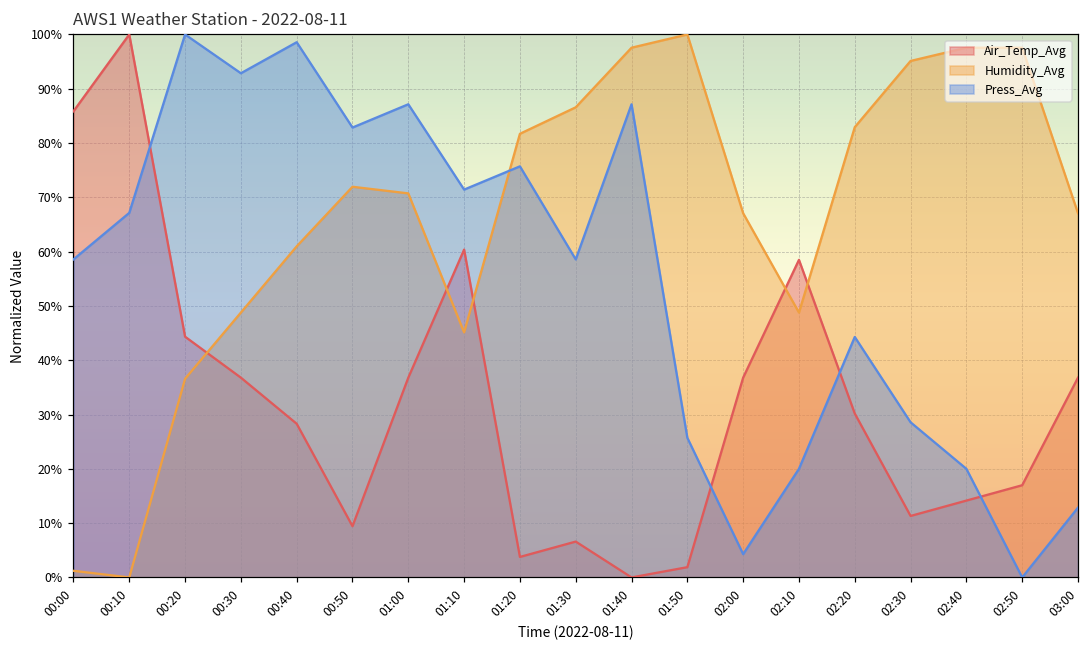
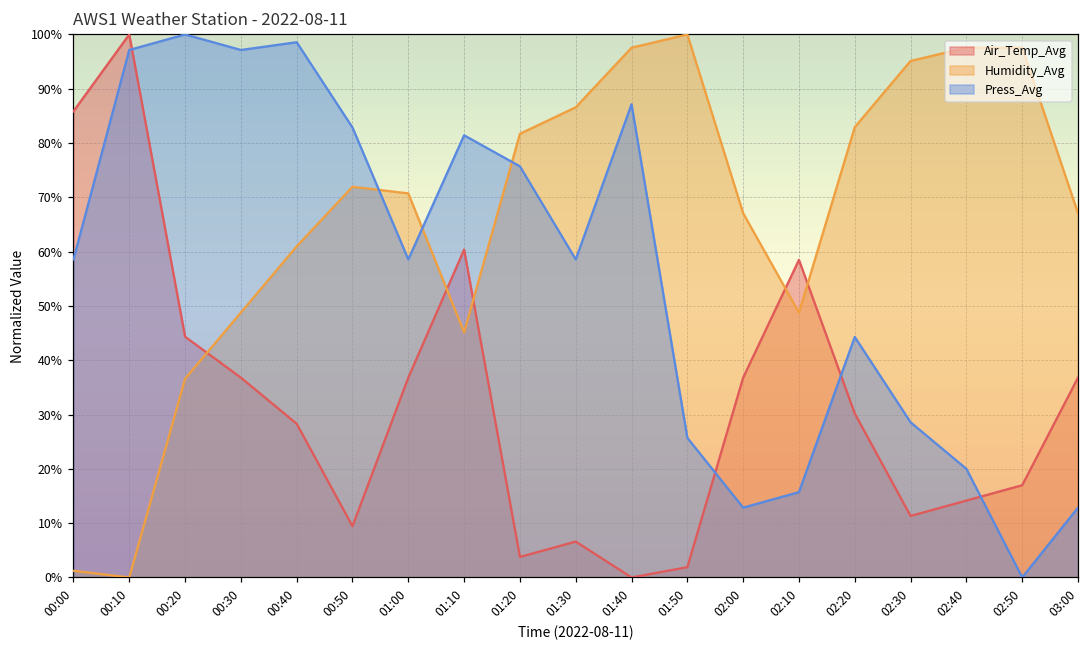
Press_Avg, 00:10: 67% -> 97%
Press_Avg, 00:30: 93% -> 97%
Press_Avg, 01:00: 87% -> 59%
Press_Avg, 01:10: 71% -> 81%
Press_Avg, 02:00: 4% -> 13%
Press_Avg, 02:10: 20% -> 16%
